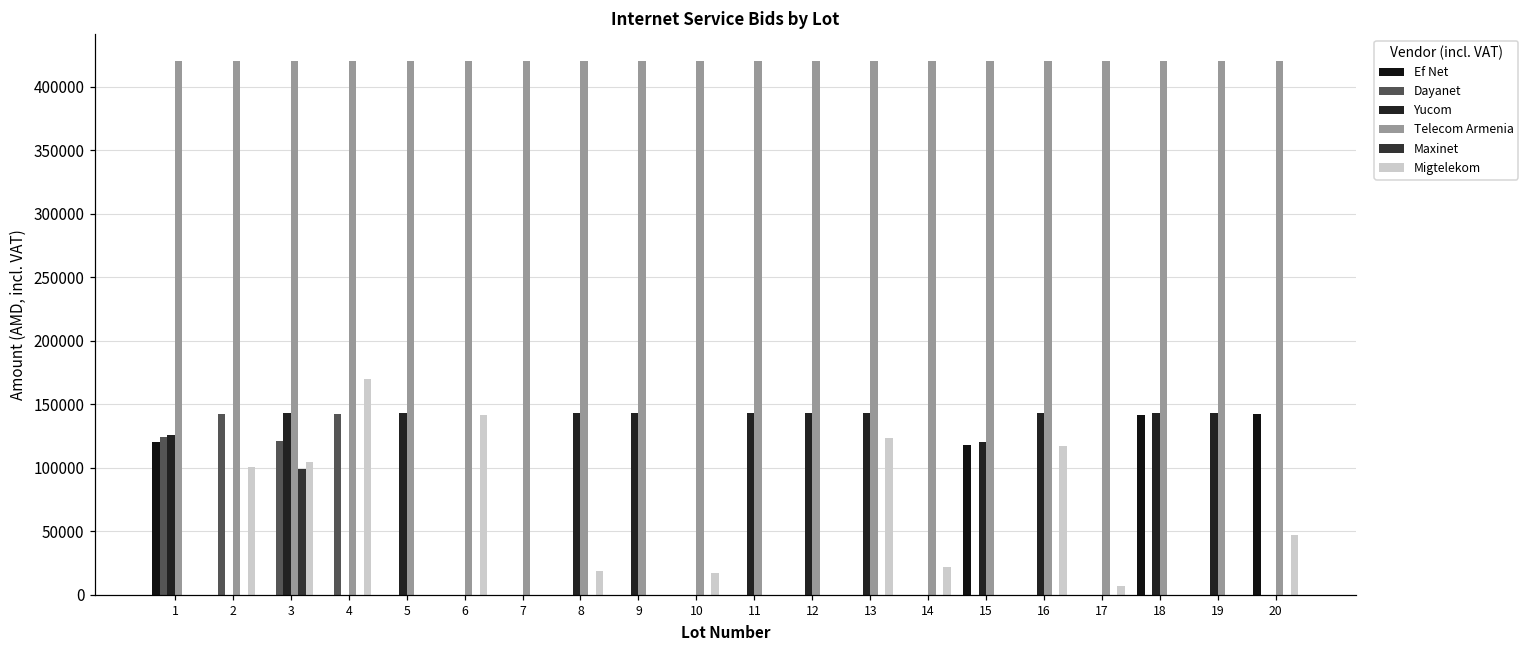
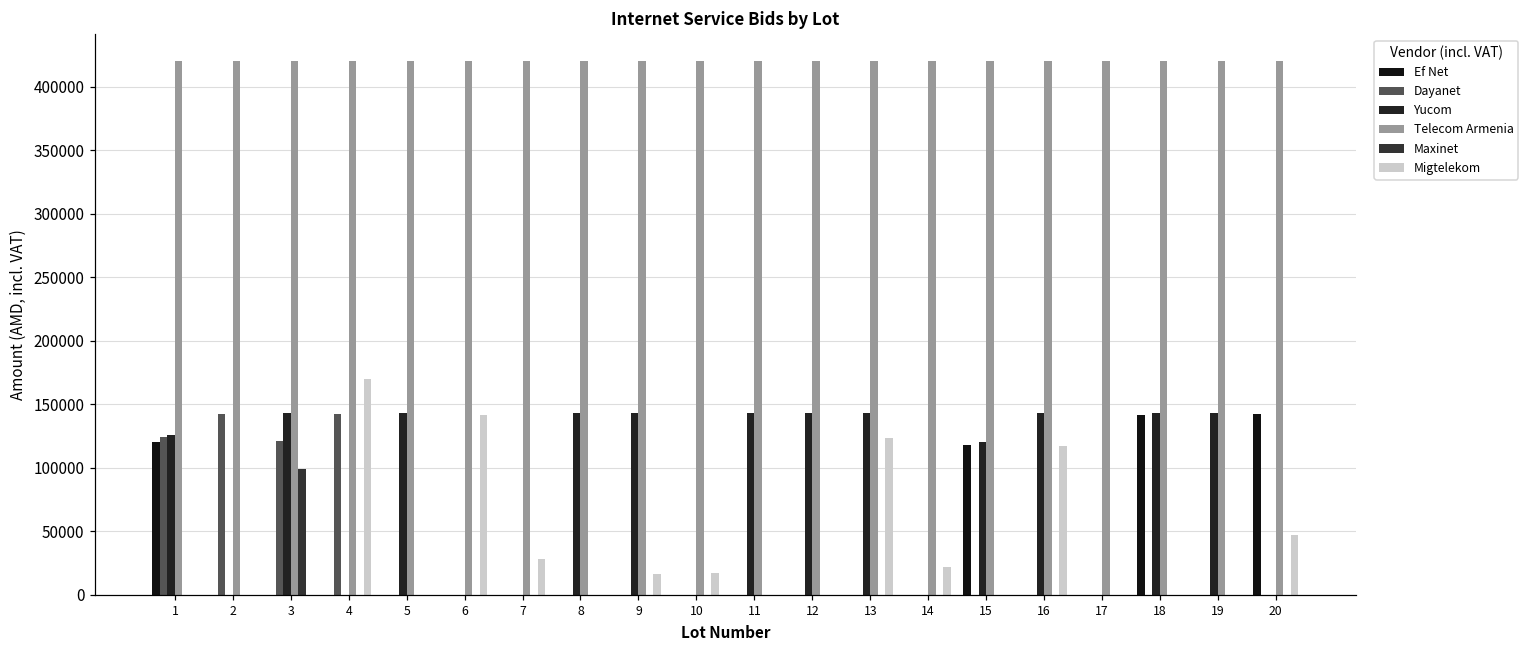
Migtelekom, 2: 100000 -> 0
Migtelekom, 3: 105000 -> 0
Migtelekom, 7: 0 -> 28000
Migtelekom, 8: 18000 -> 0
Migtelekom, 9: 0 -> 16000
Migtelekom, 17: 7000 -> 0
